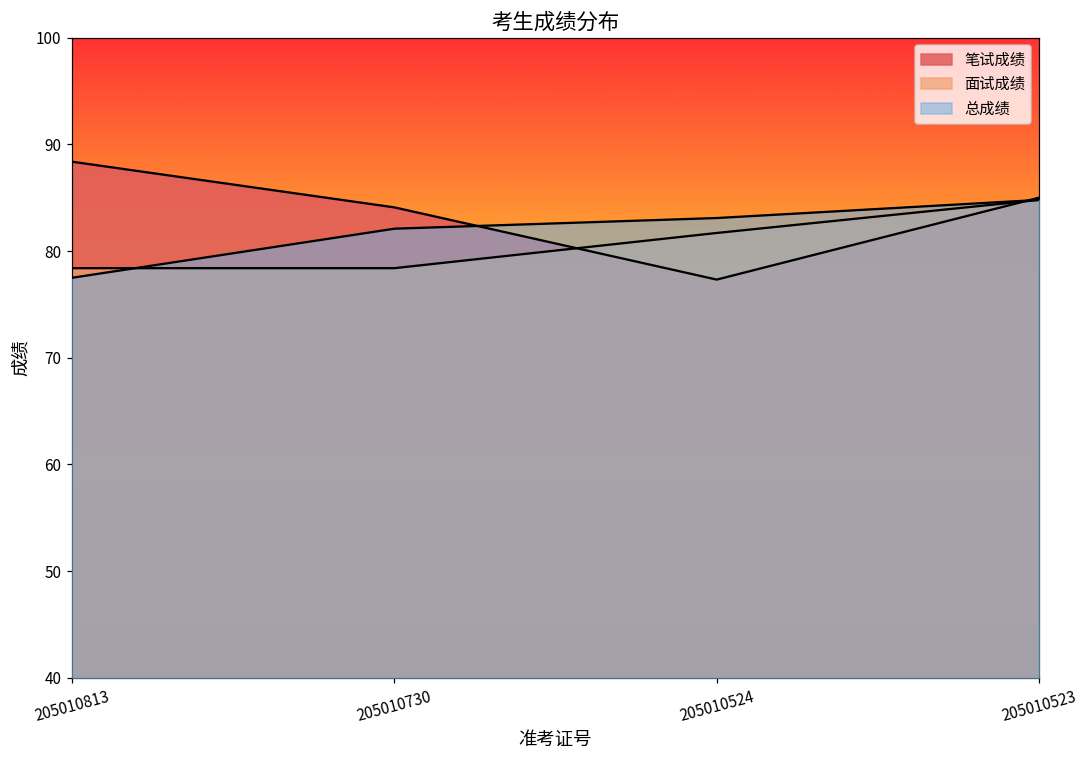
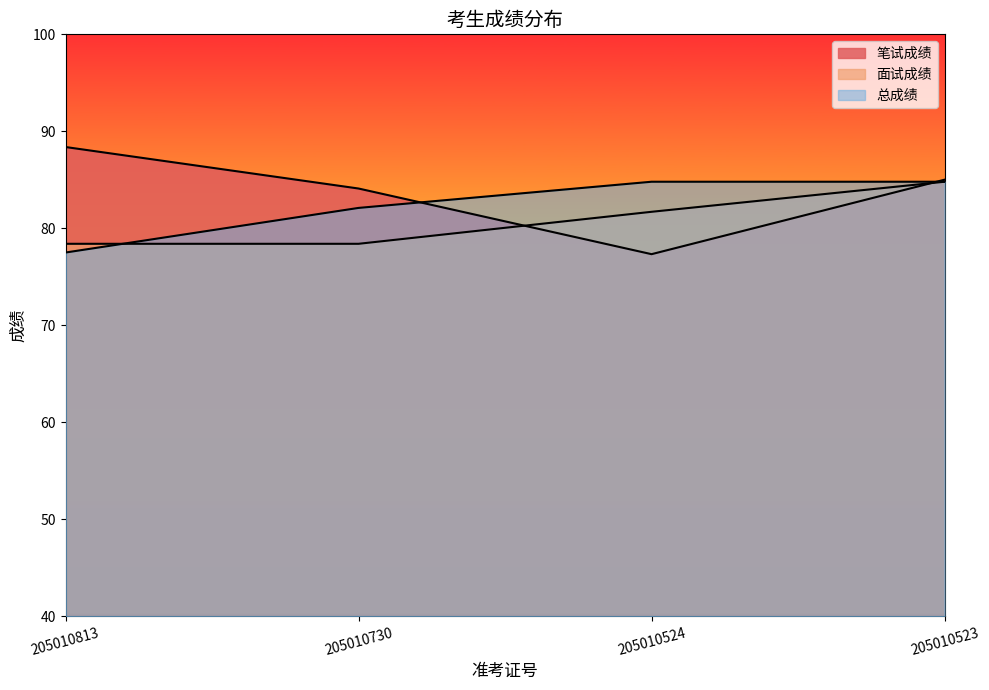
总成绩, 205010524: 83 -> 85
